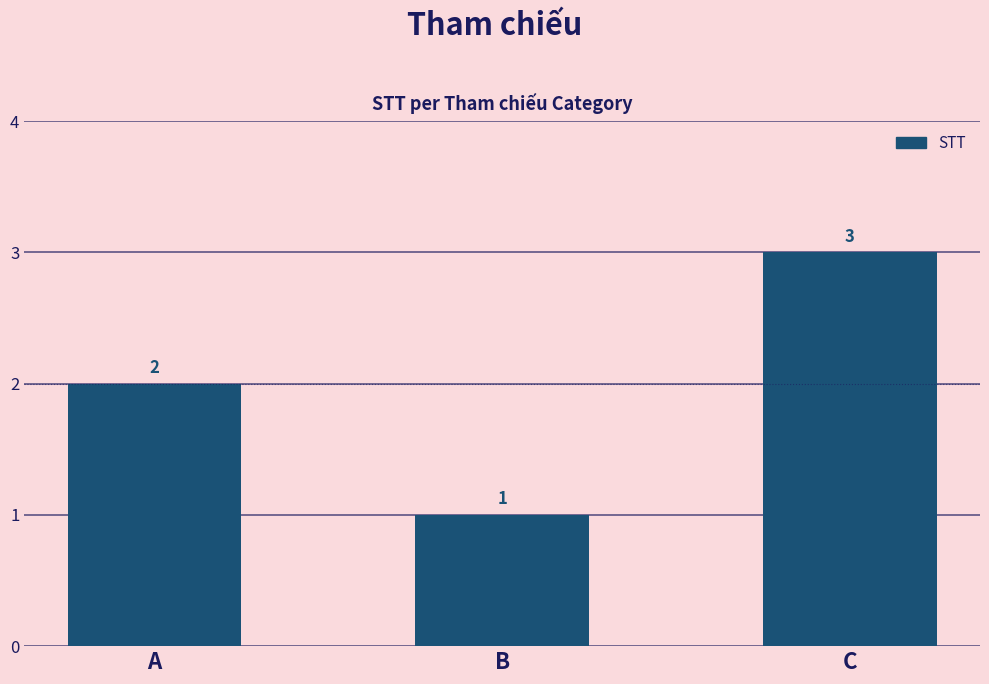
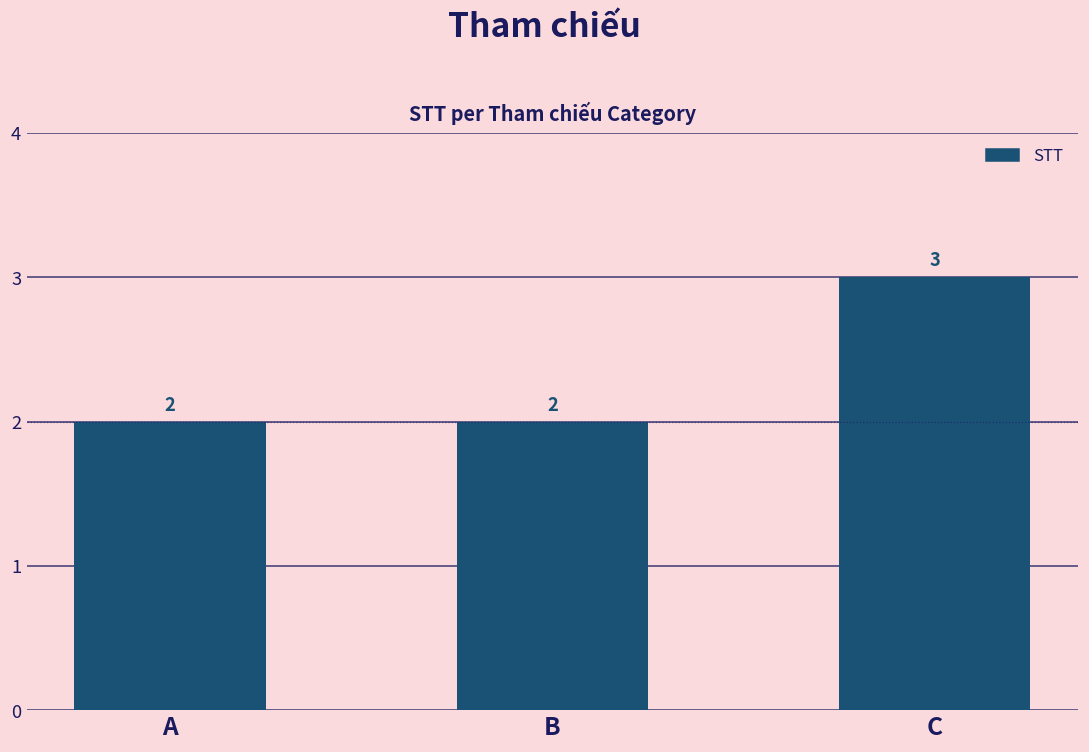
B: 1 -> 2
